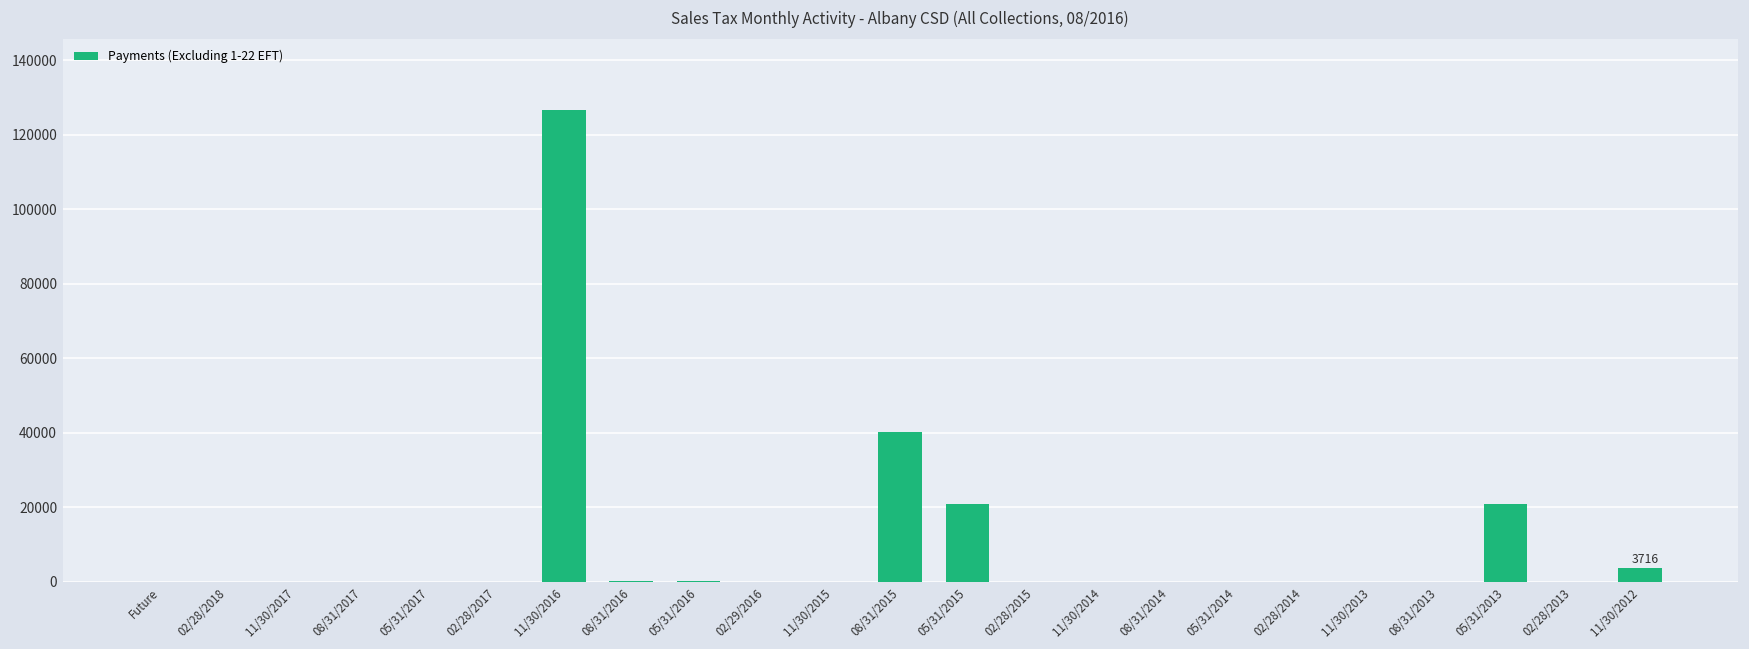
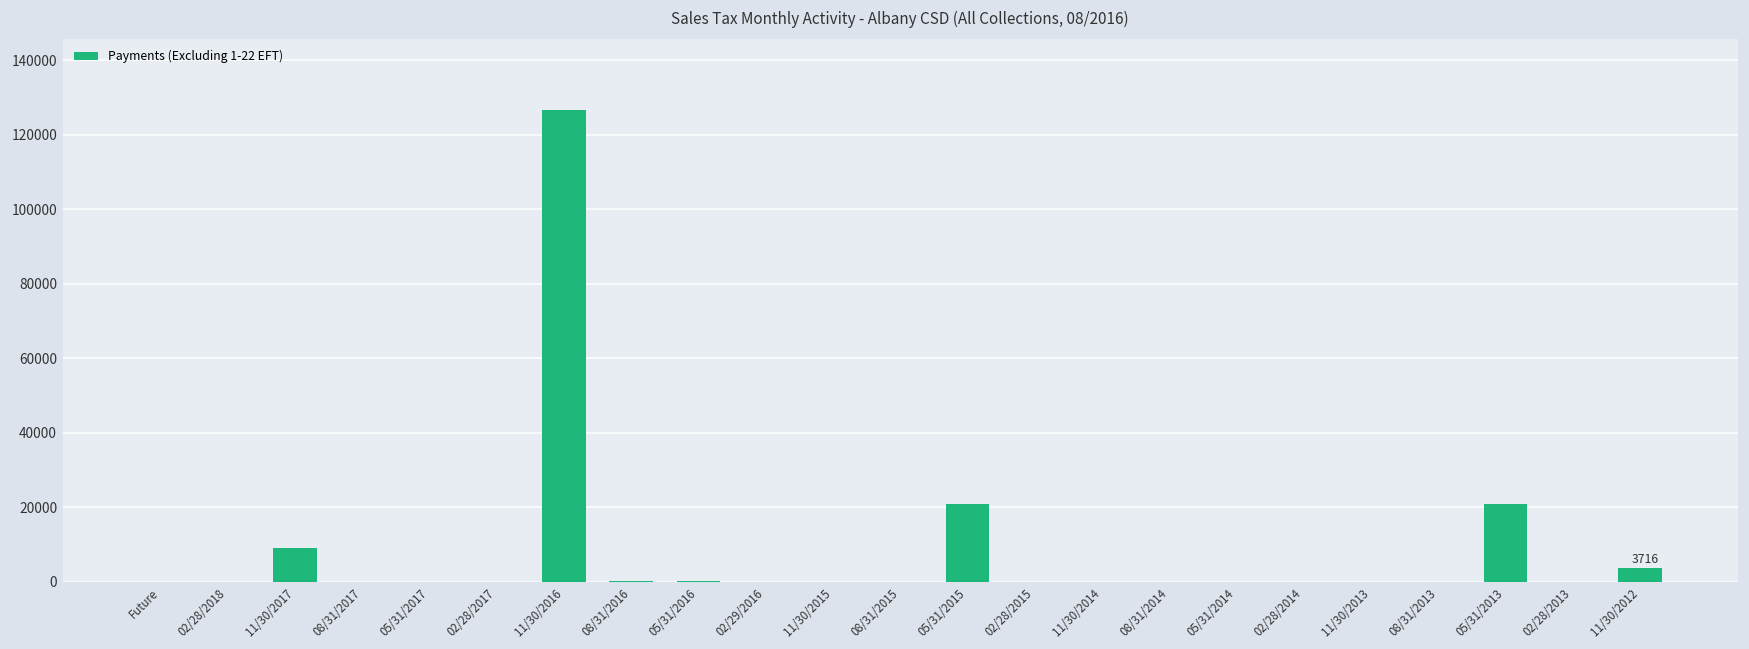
11/30/2017: 0 -> 9000
08/31/2015: 40000 -> 0
